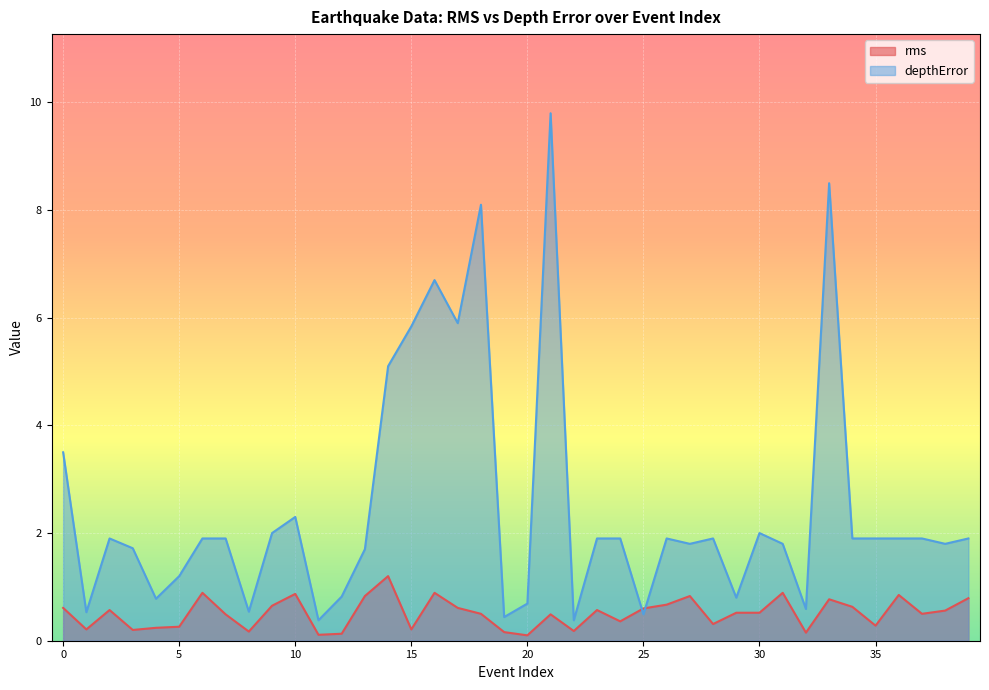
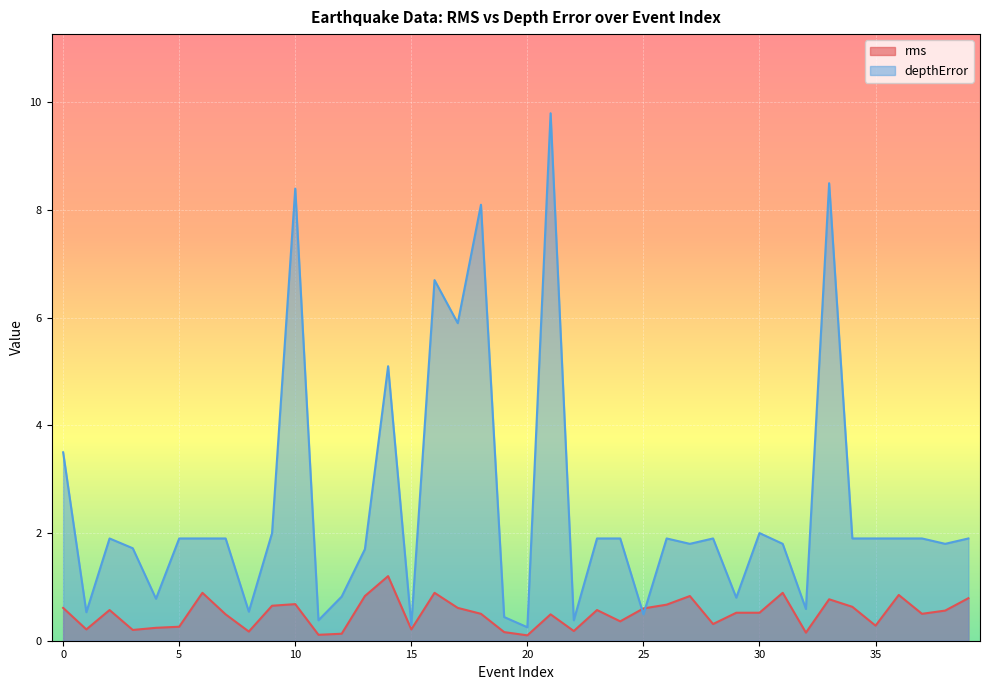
depthError, 5: 1.2 -> 1.9
rms, 10: 0.9 -> 0.7
depthError, 10: 2.3 -> 8.4
depthError, 15: 5.8 -> 0.3
depthError, 20: 0.7 -> 0.3
